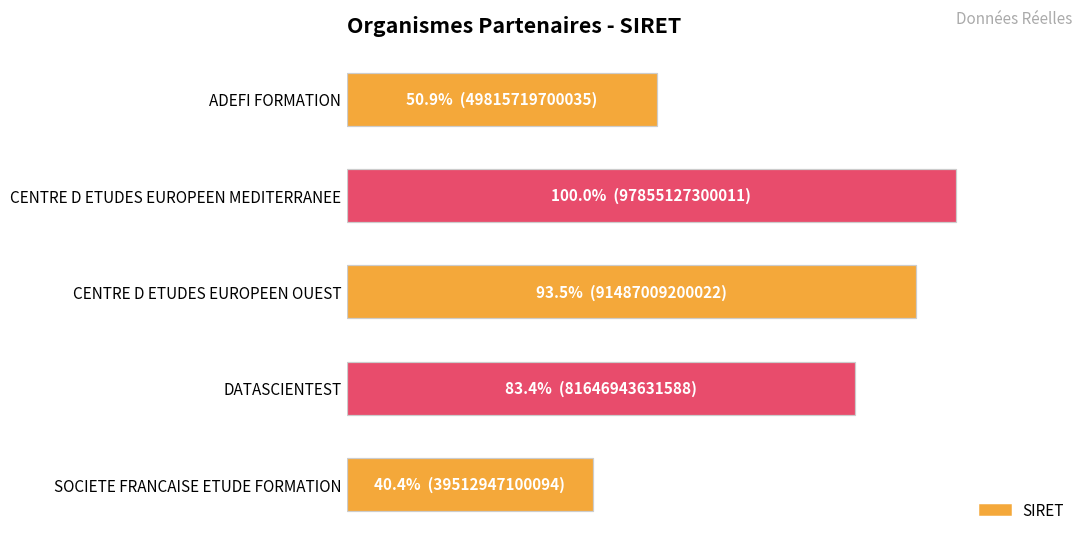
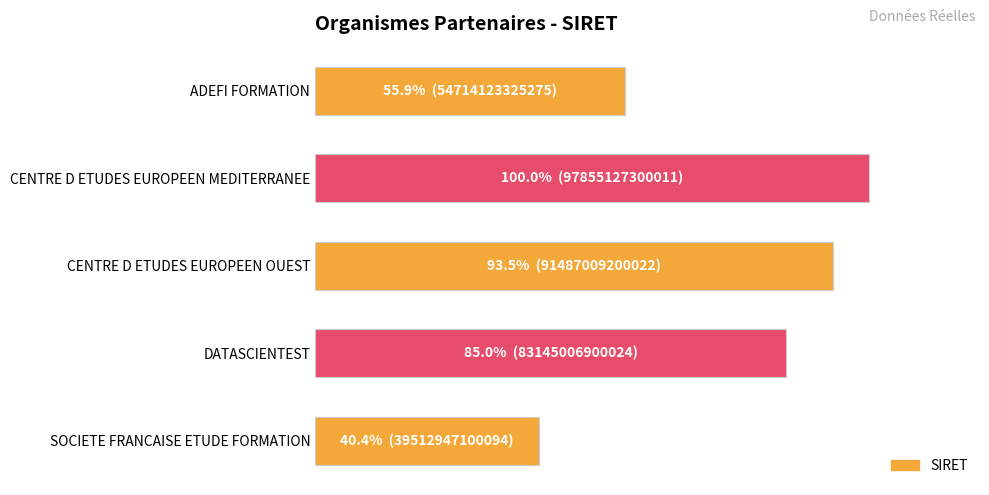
ADEFI FORMATION: 50.9% (49815719700035) -> 55.9% (54714123325275)
DATASCIENTEST: 83.4% (81646943631588) -> 85.0% (83145006900024)
